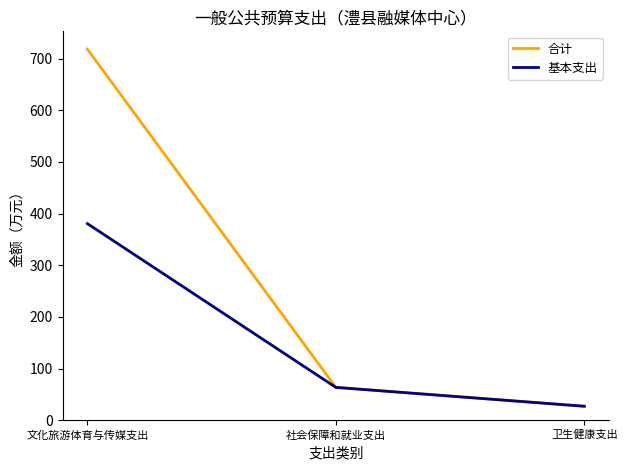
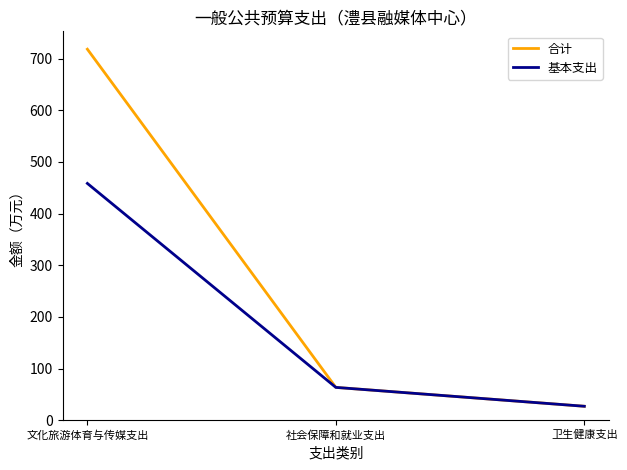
基本支出, 文化旅游体育与传媒支出: 380 -> 460
